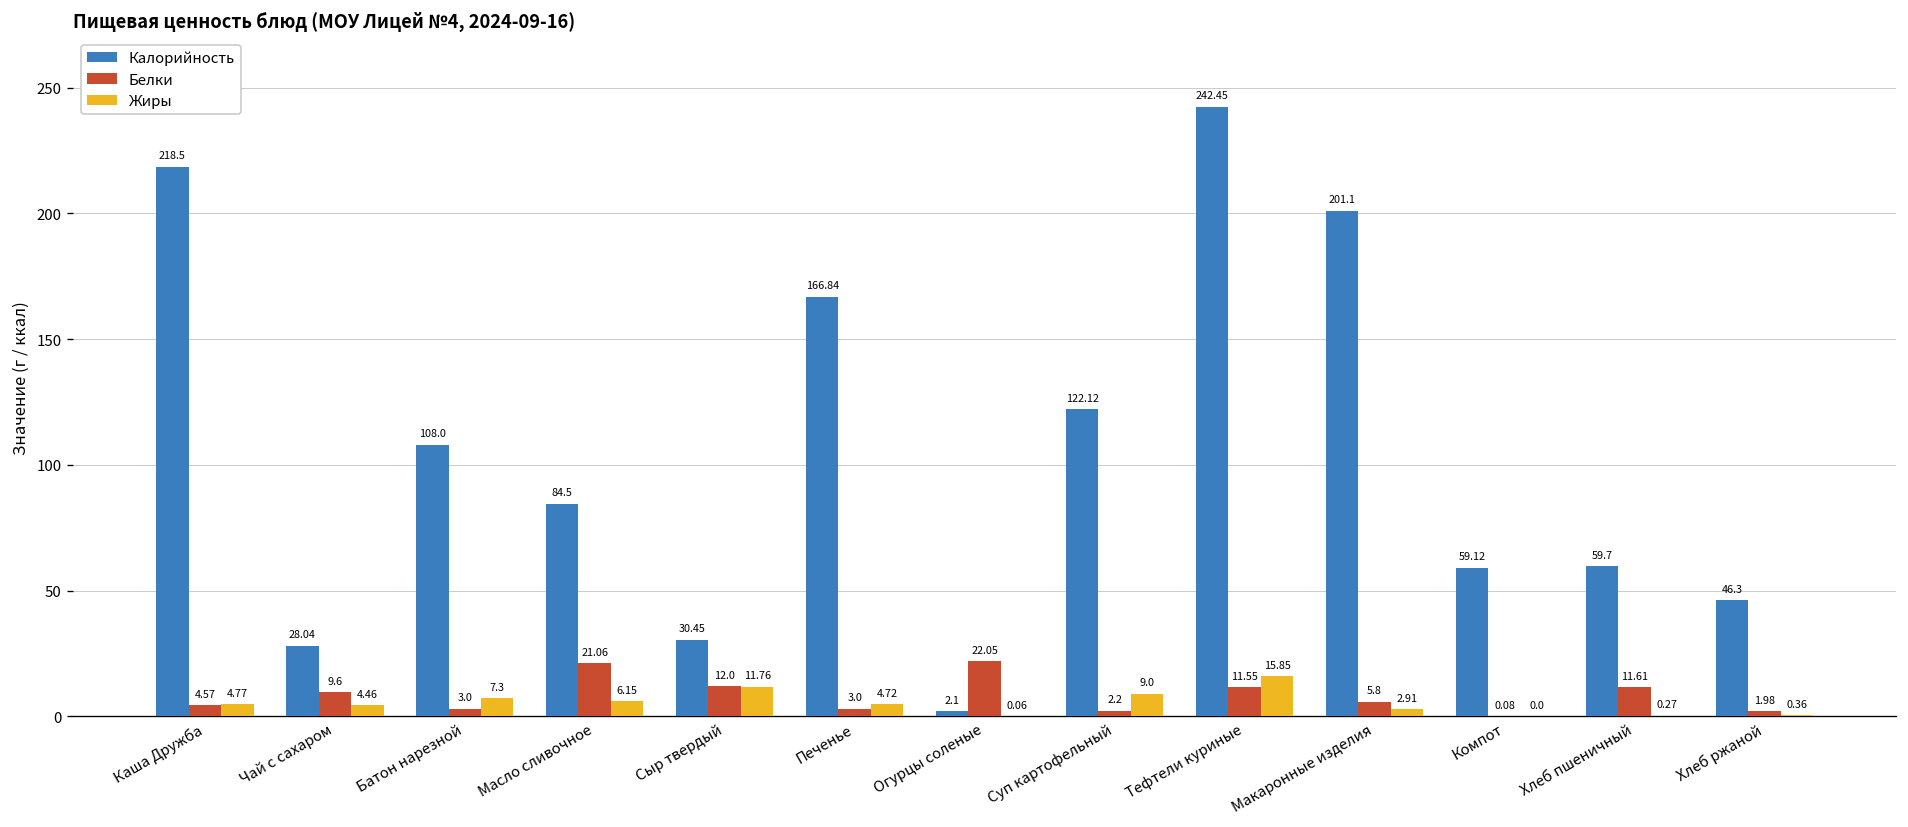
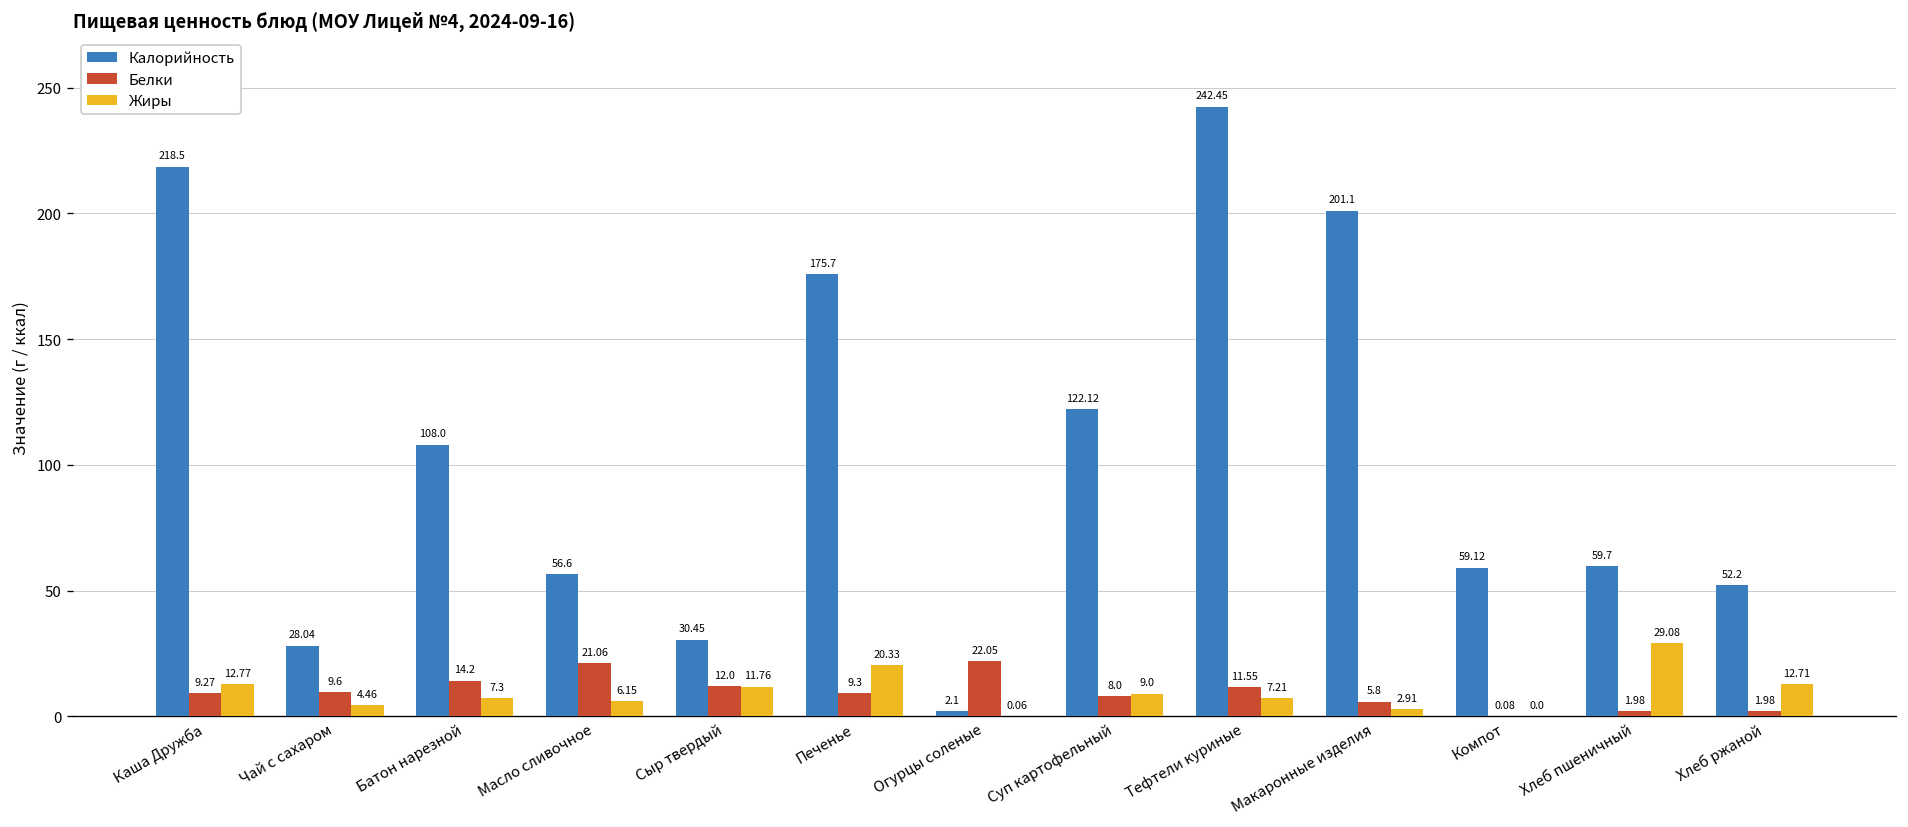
Белки, Каша Дружба: 4.57 -> 9.27
Жиры, Каша Дружба: 4.77 -> 12.77
Белки, Батон нарезной: 3.0 -> 14.2
Калорийность, Масло сливочное: 84.5 -> 56.6
Калорийность, Печенье: 166.84 -> 175.7
Белки, Печенье: 3.0 -> 9.3
Жиры, Печенье: 4.72 -> 20.33
Белки, Суп картофельный: 2.2 -> 8.0
Жиры, Тефтели куриные: 15.85 -> 7.21
Белки, Хлеб пшеничный: 11.61 -> 1.98
Жиры, Хлеб пшеничный: 0.27 -> 29.08
Калорийность, Хлеб ржаной: 46.3 -> 52.2
Жиры, Хлеб ржаной: 0.36 -> 12.71
